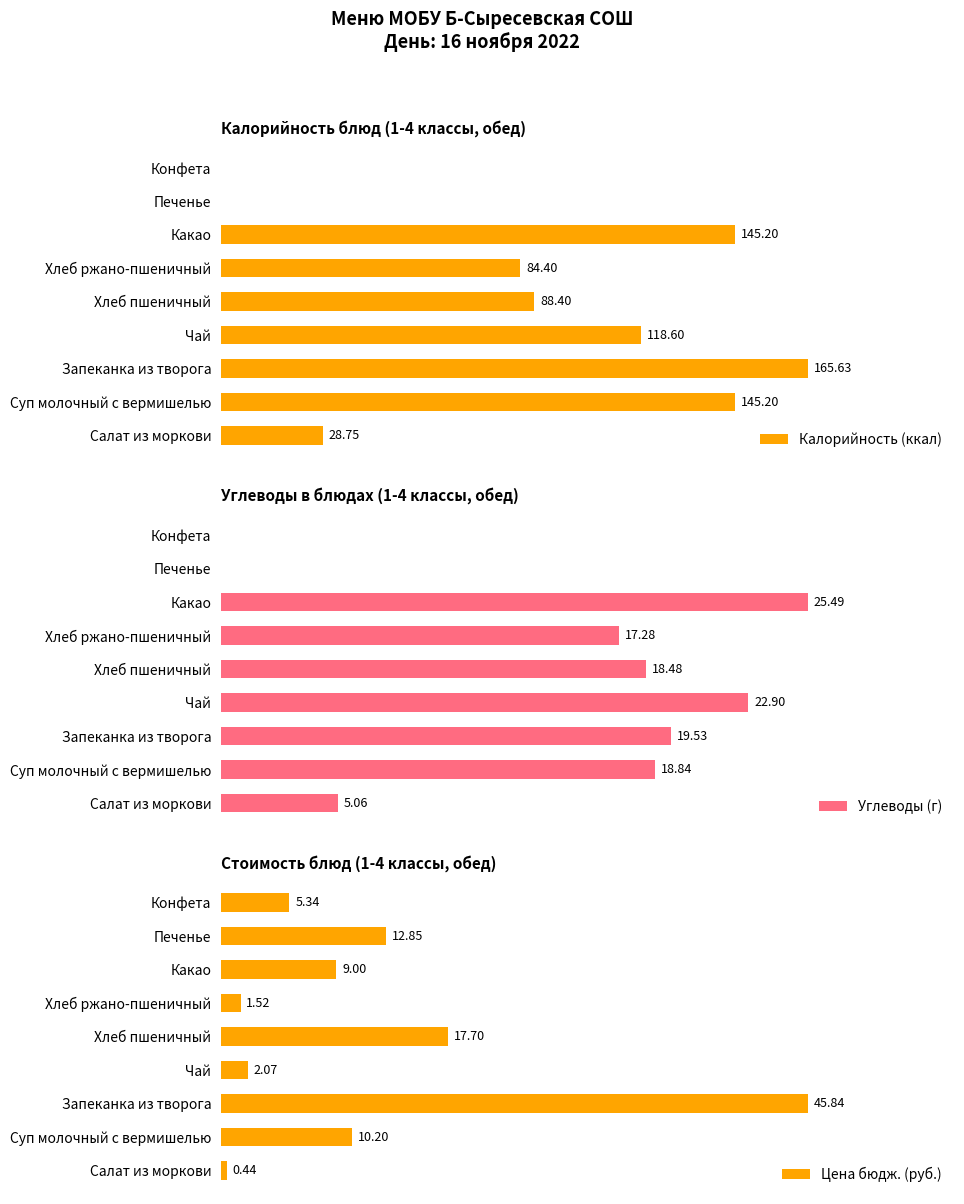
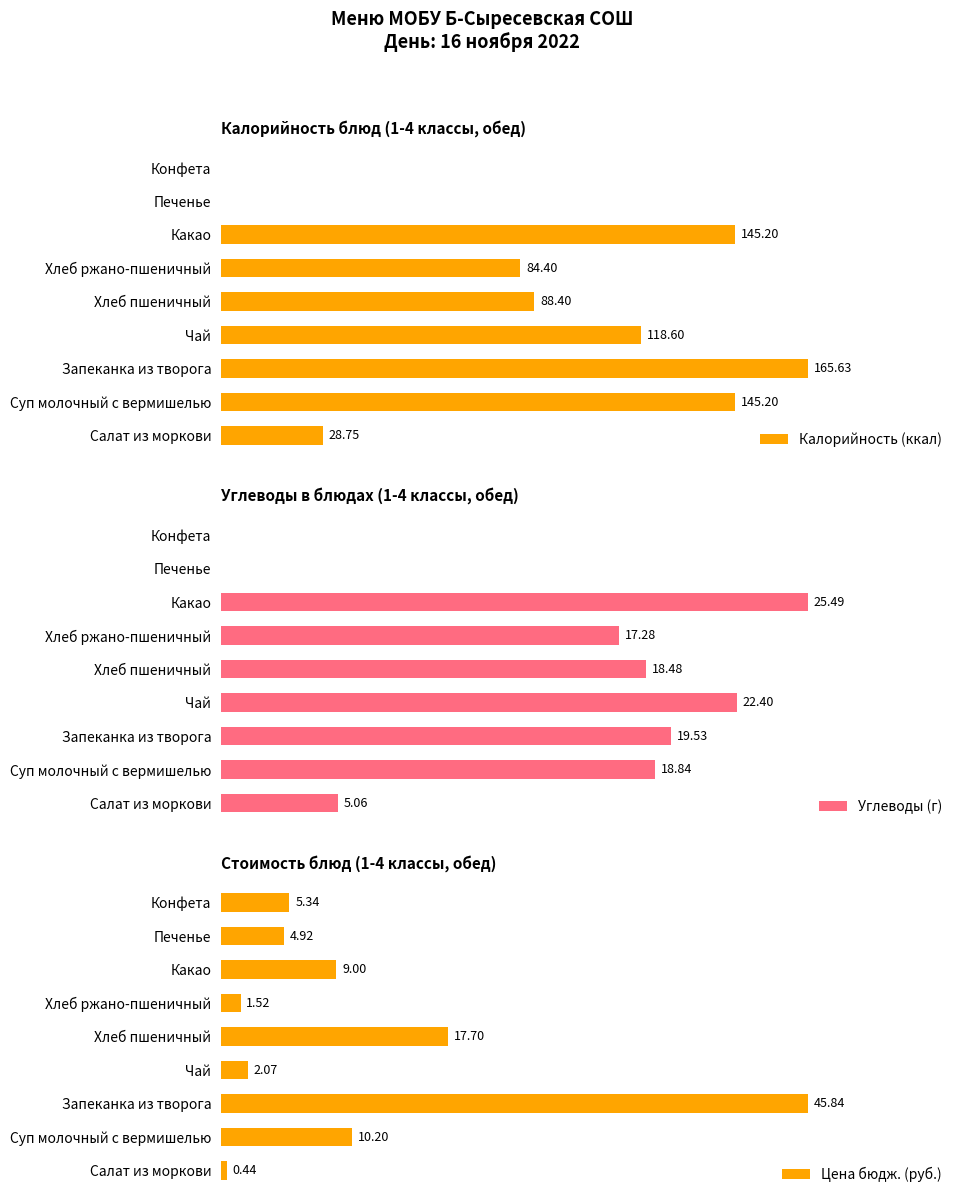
Углеводы в блюдах (1-4 классы, обед), Чай: 22.90 -> 22.40
Стоимость блюд (1-4 классы, обед), Печенье: 12.85 -> 4.92
